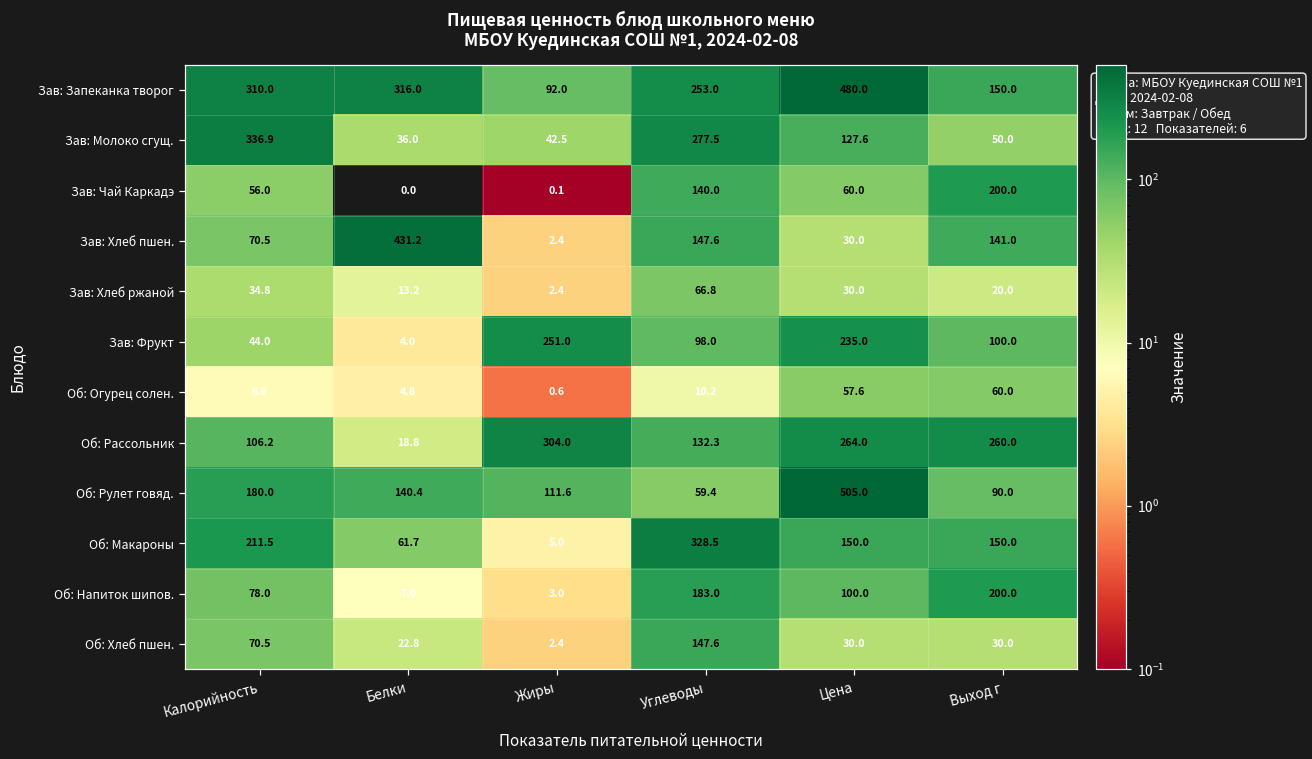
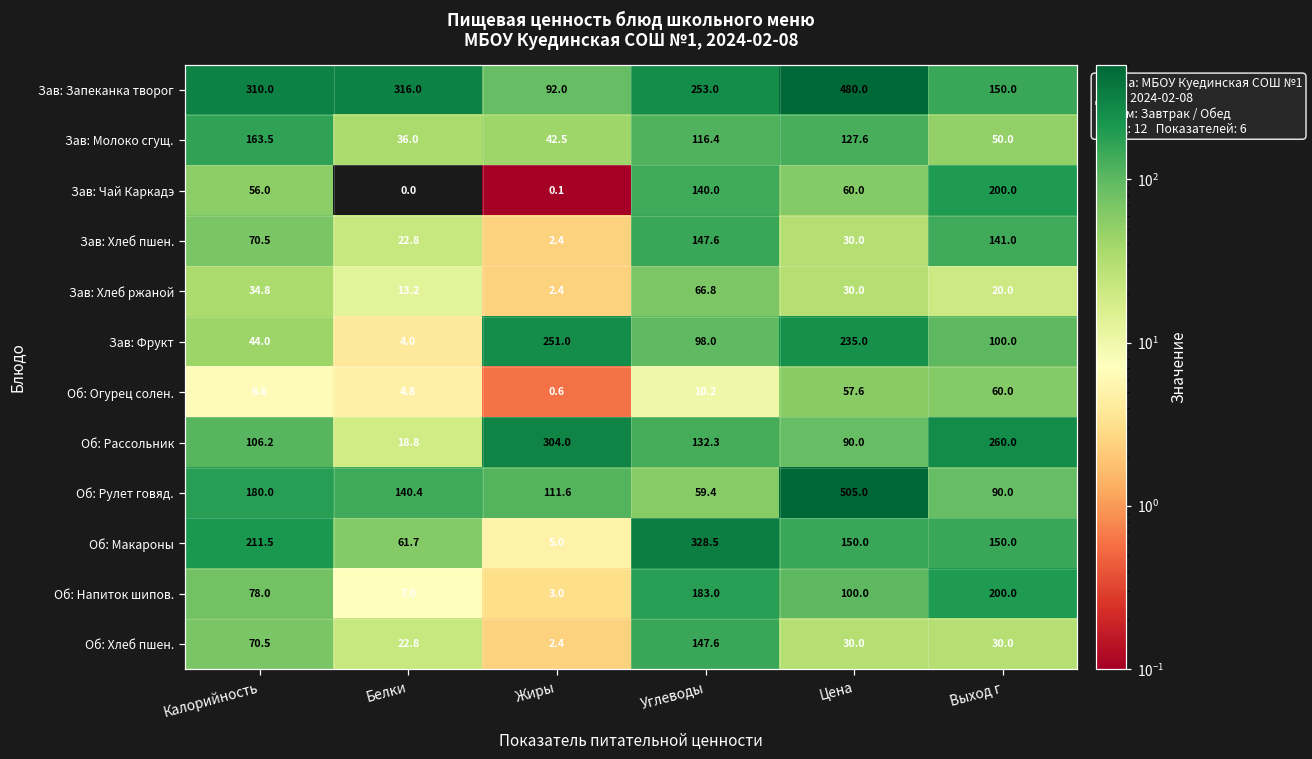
Зав: Молоко сгущ., Калорийность: 336.9 -> 163.5
Зав: Молоко сгущ., Углеводы: 277.5 -> 116.4
Зав: Хлеб пшен., Белки: 431.2 -> 22.8
Об: Рассольник, Цена: 264.0 -> 90.0
